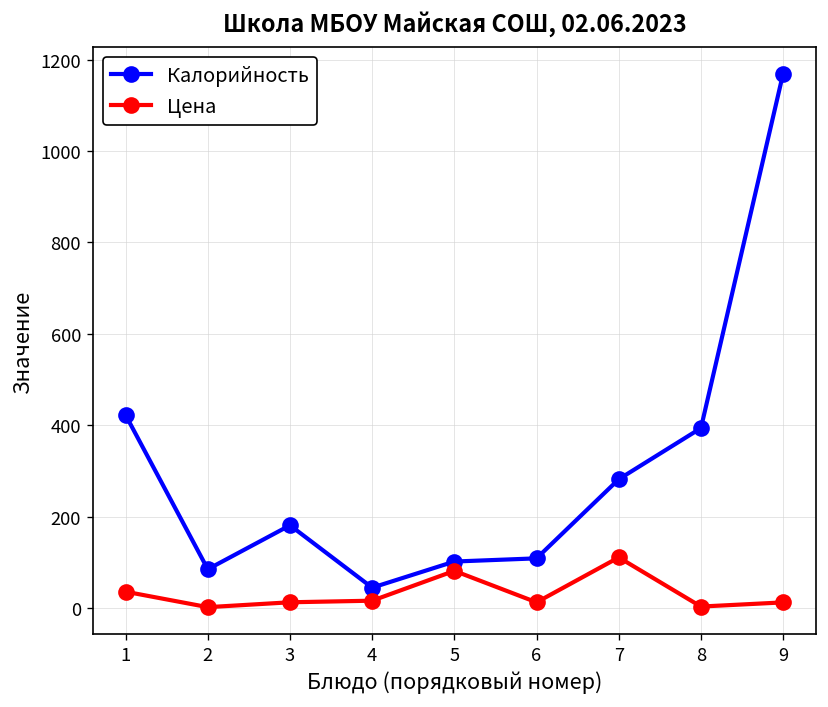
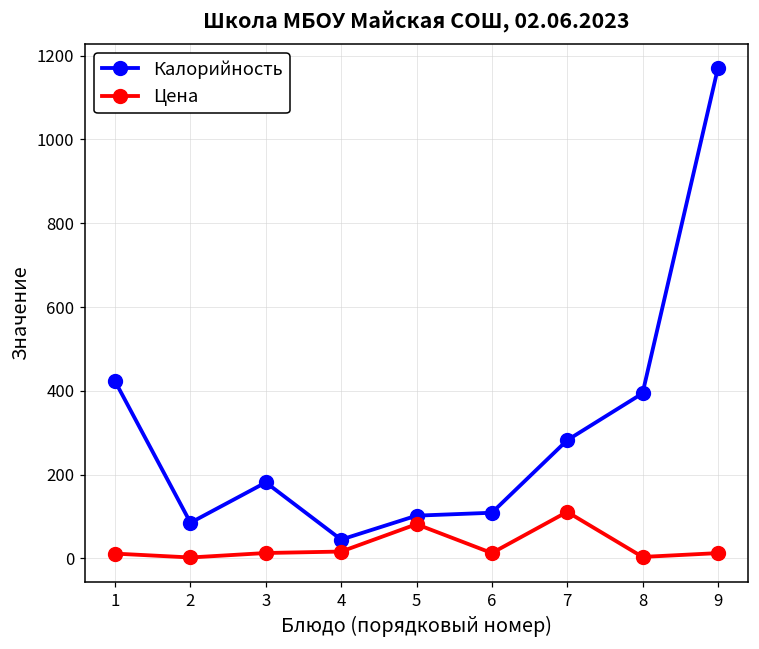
Цена, 1: 40 -> 10
